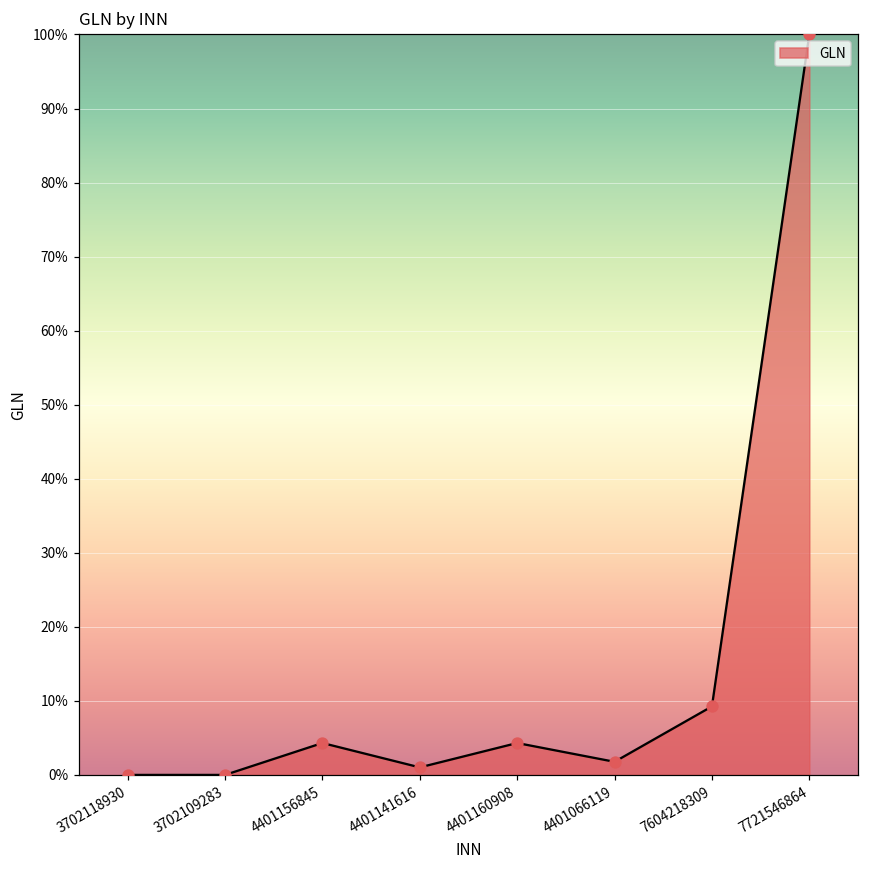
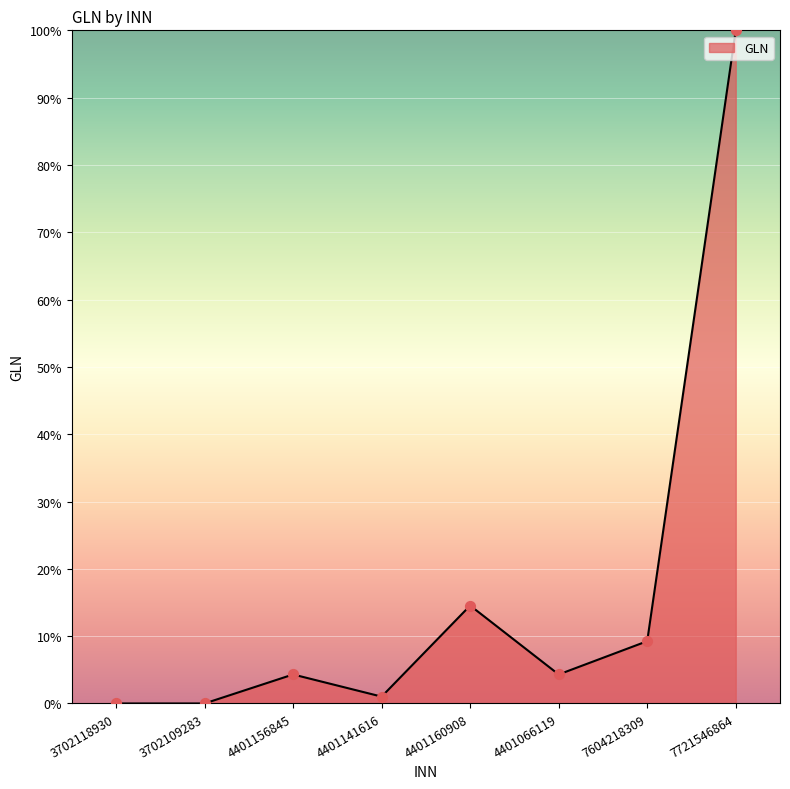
4401160908: 4% -> 15%
4401066119: 2% -> 4%
